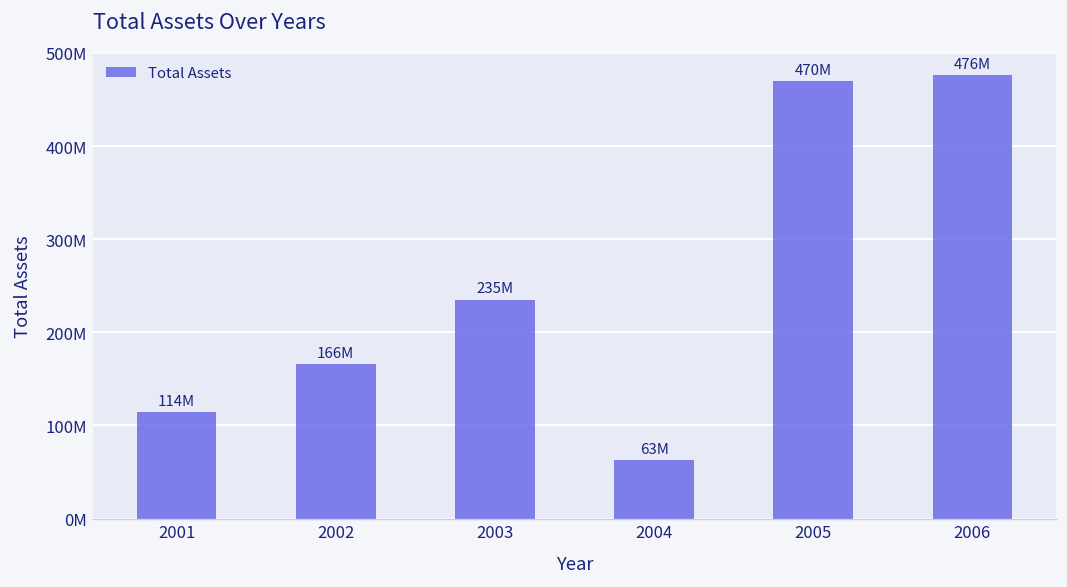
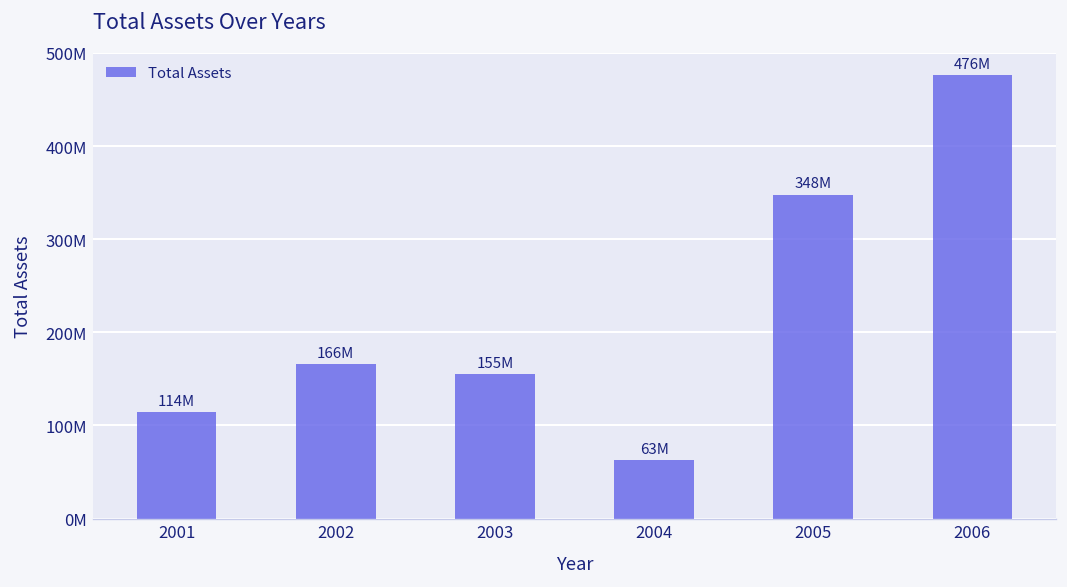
2003: 235M -> 155M
2005: 470M -> 348M
